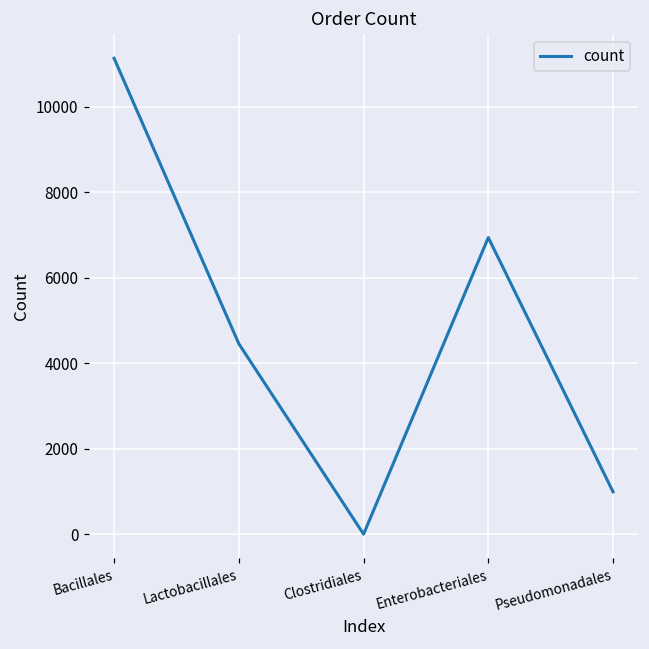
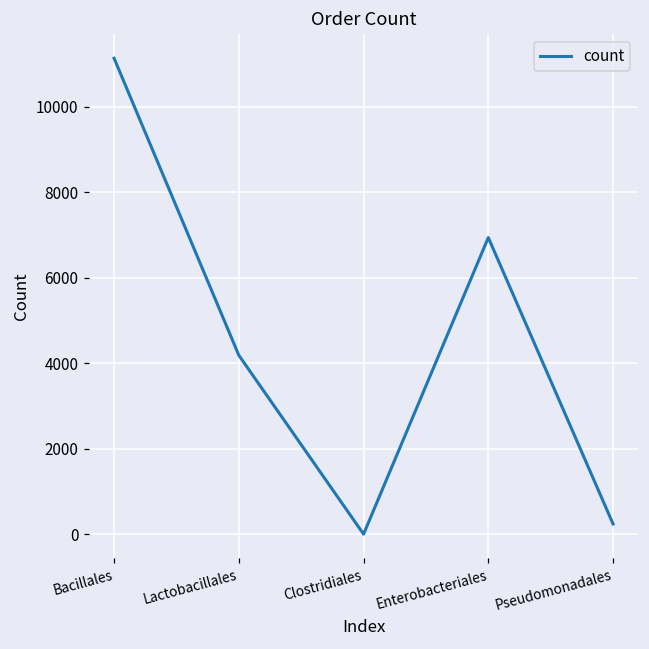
Lactobacillales: 4500 -> 4200
Pseudomonadales: 1000 -> 200
